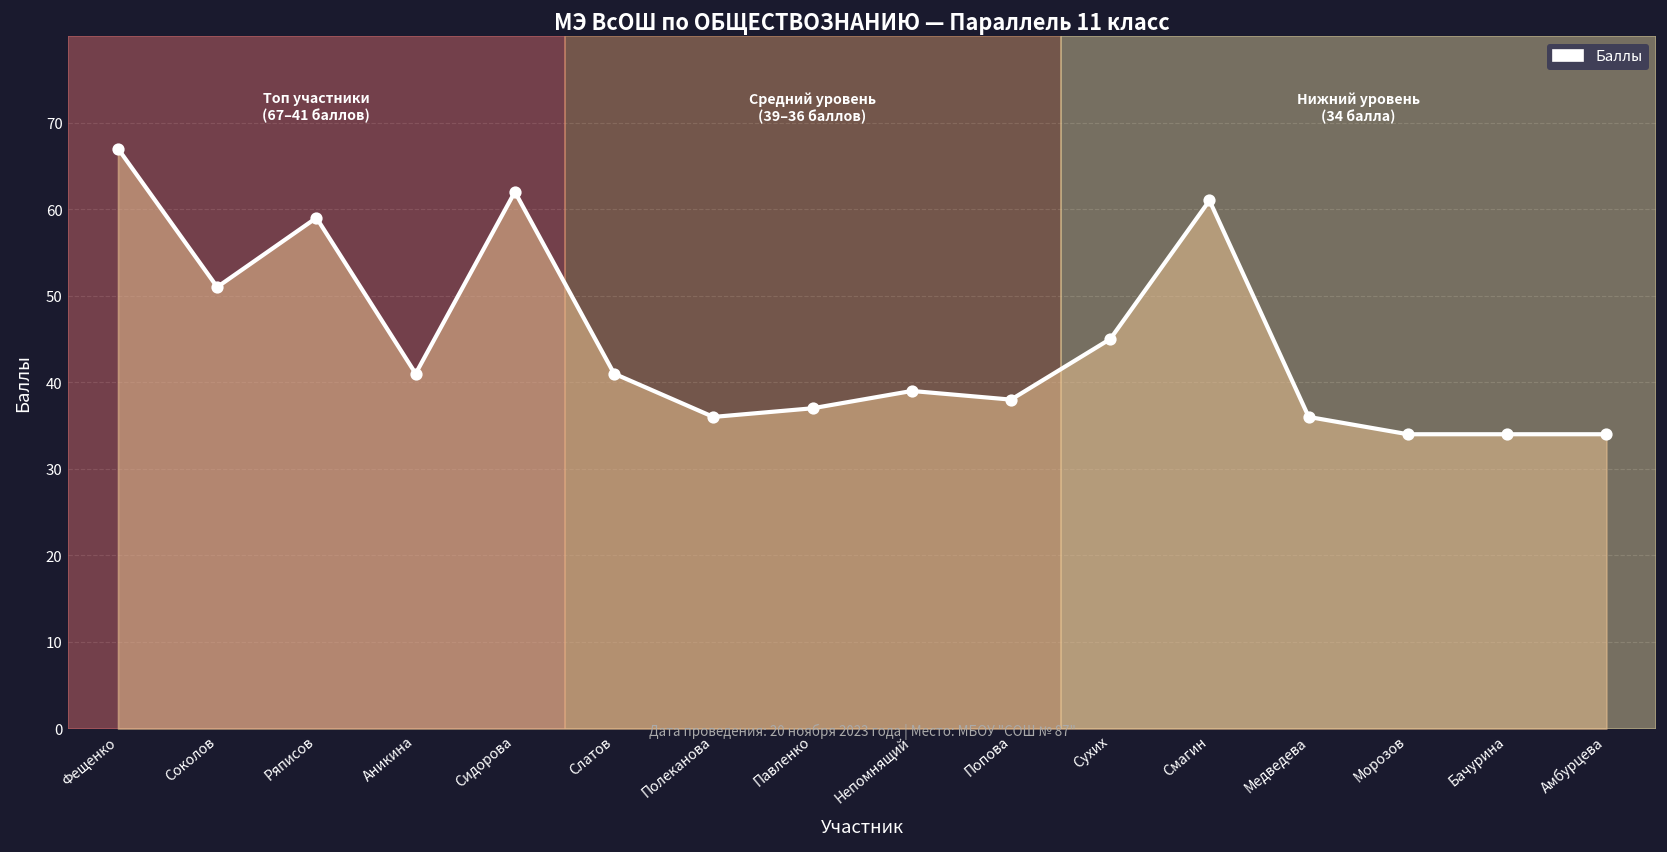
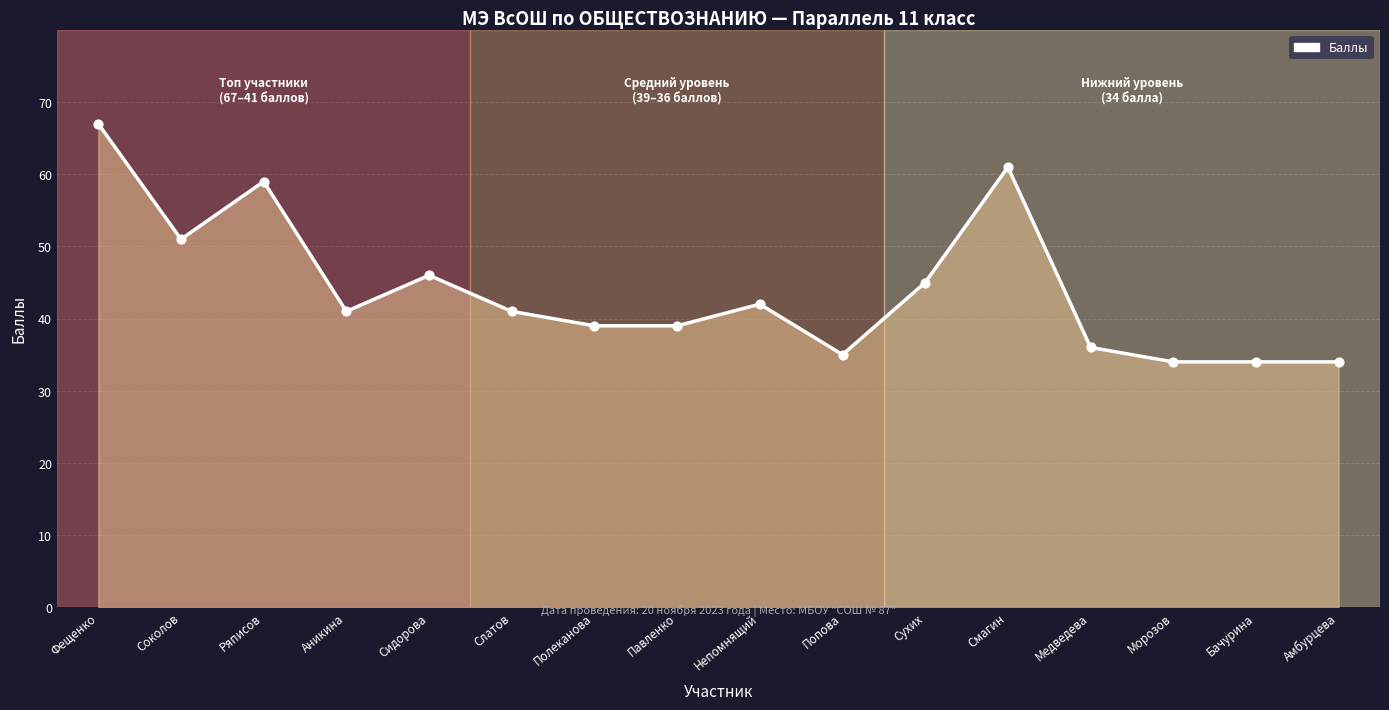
Сидорова: 62 -> 46
Полеканова: 36 -> 39
Павленко: 37 -> 39
Непомнящий: 39 -> 42
Попова: 38 -> 35
